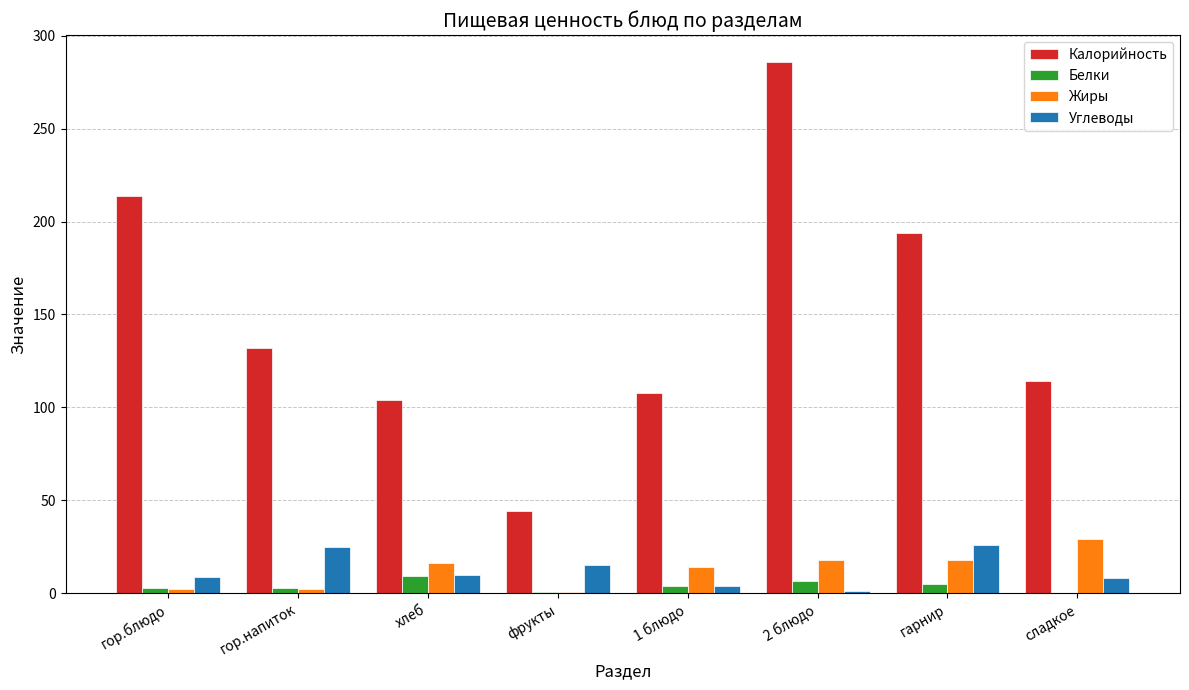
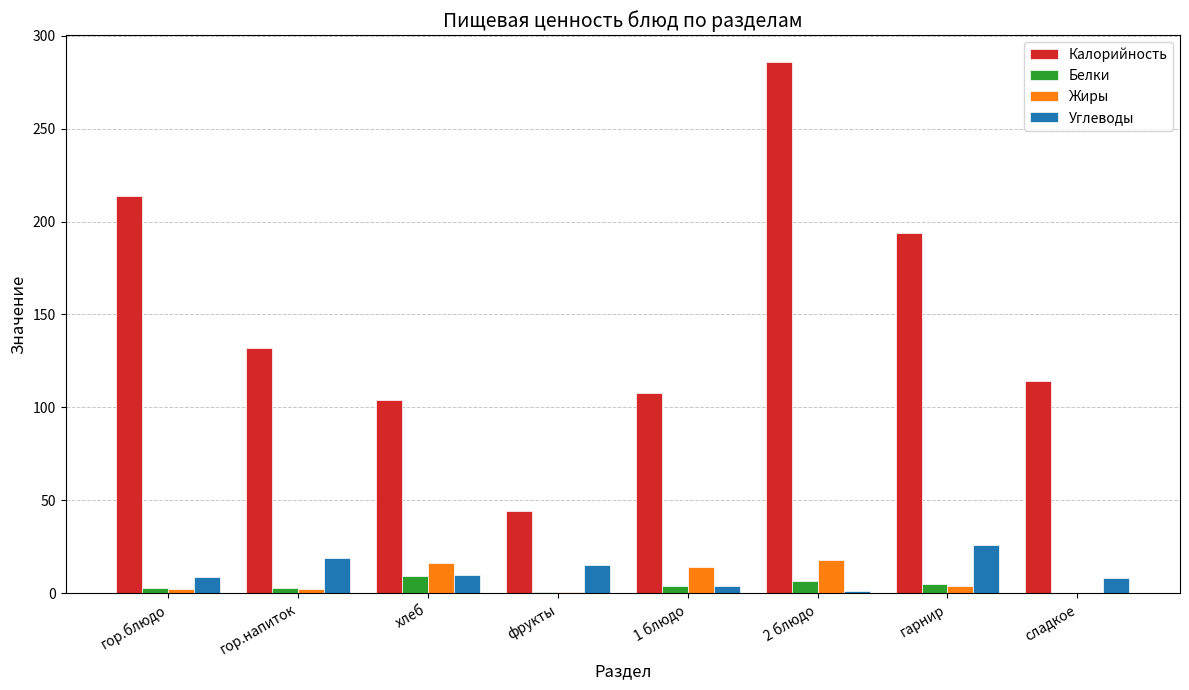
Углеводы, гор.напиток: 25 -> 19
Жиры, гарнир: 18 -> 4
Жиры, сладкое: 29 -> 0
